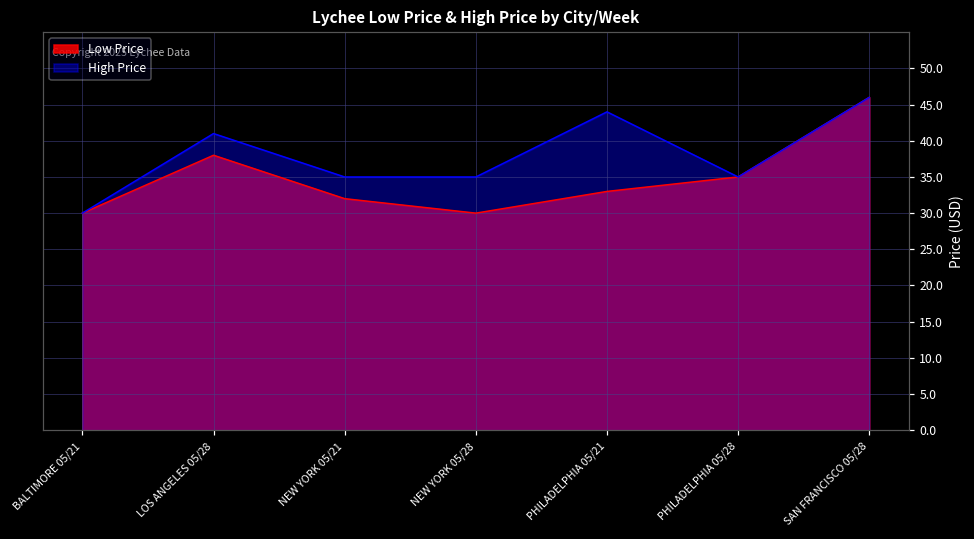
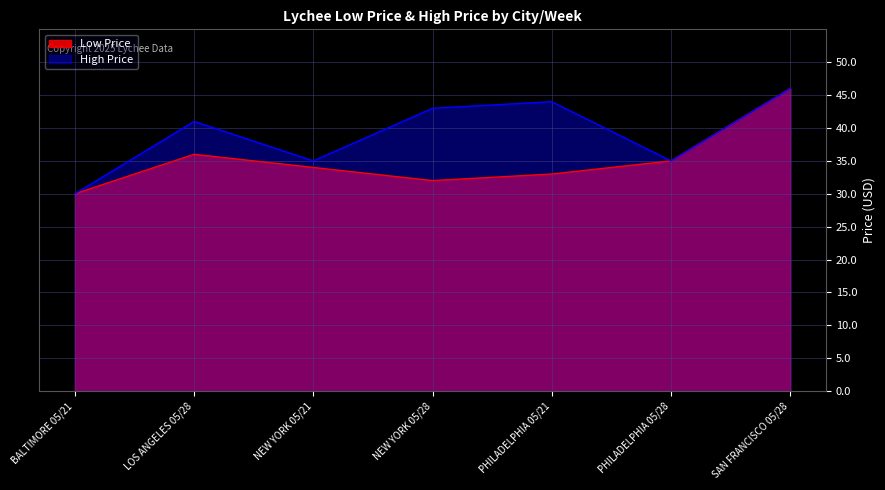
Low Price, LOS ANGELES 05/28: 38 -> 36
Low Price, NEW YORK 05/21: 32 -> 34
Low Price, NEW YORK 05/28: 30 -> 32
High Price, NEW YORK 05/28: 35 -> 43
